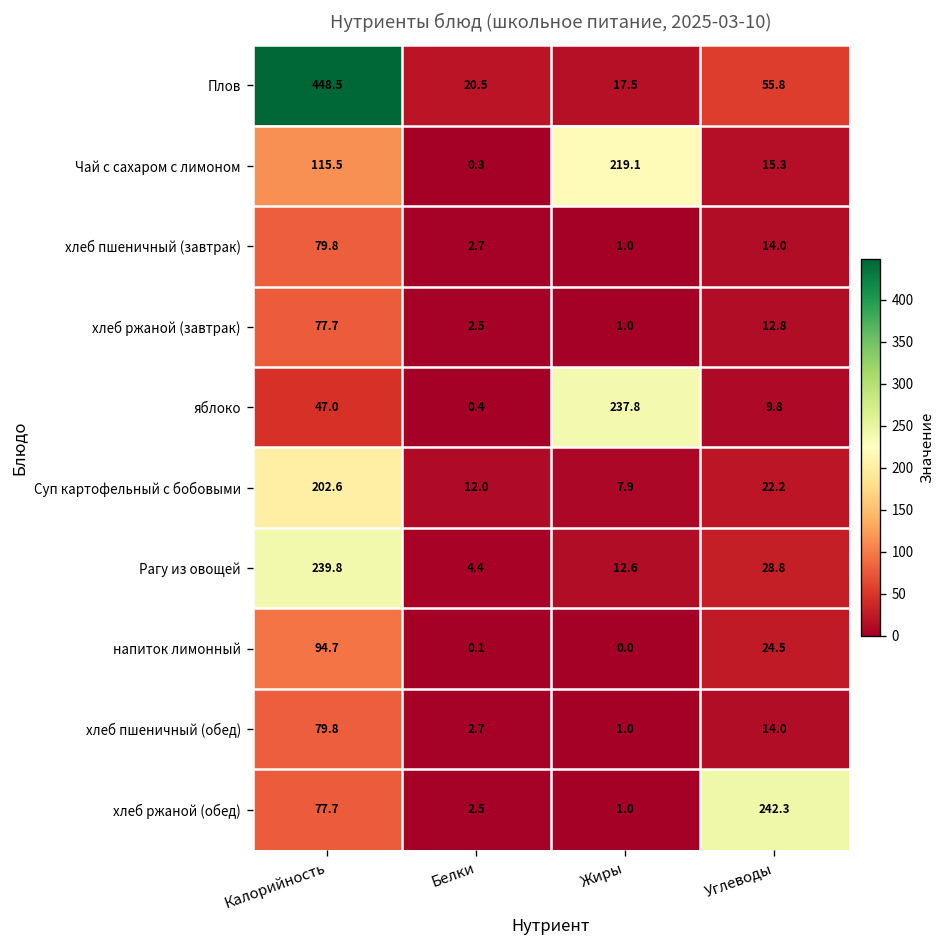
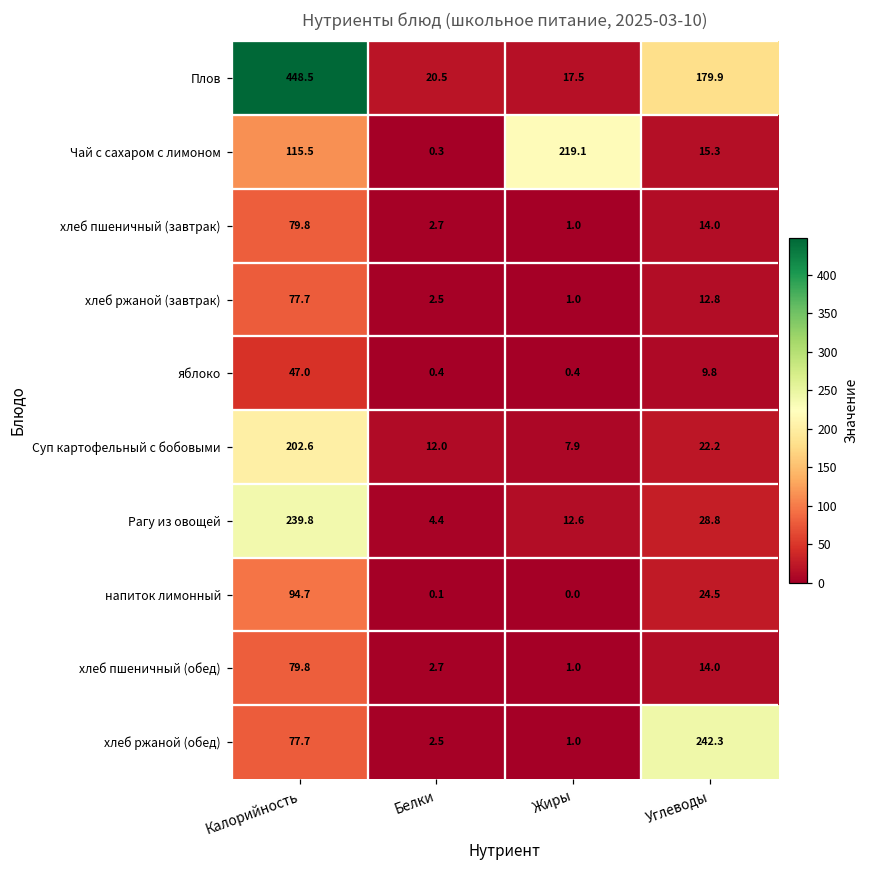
Плов, Углеводы: 55.8 -> 179.9
яблоко, Жиры: 237.8 -> 0.4
